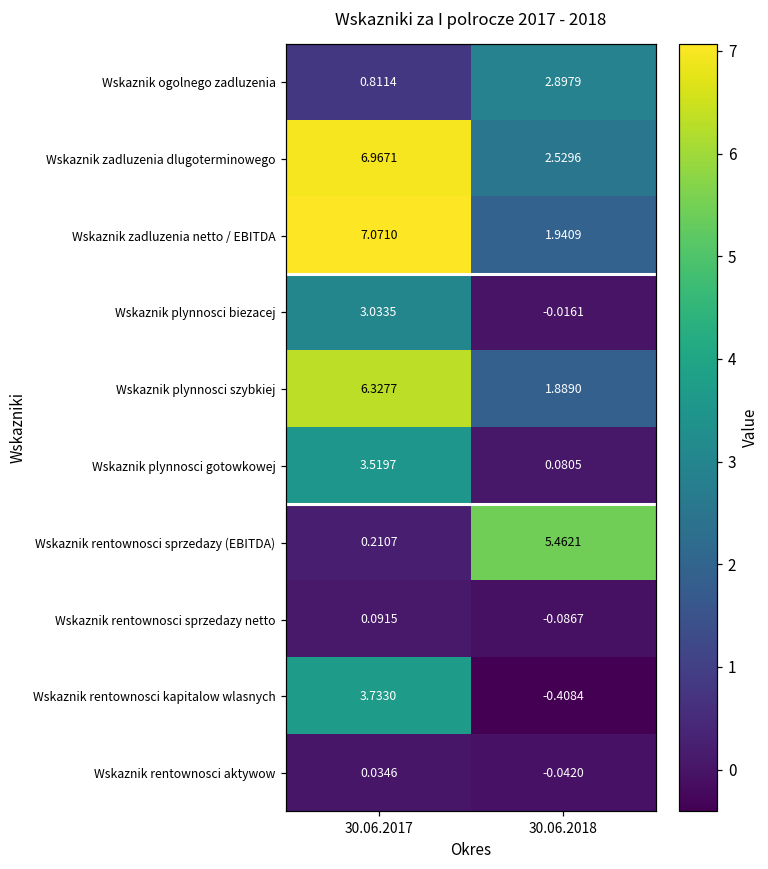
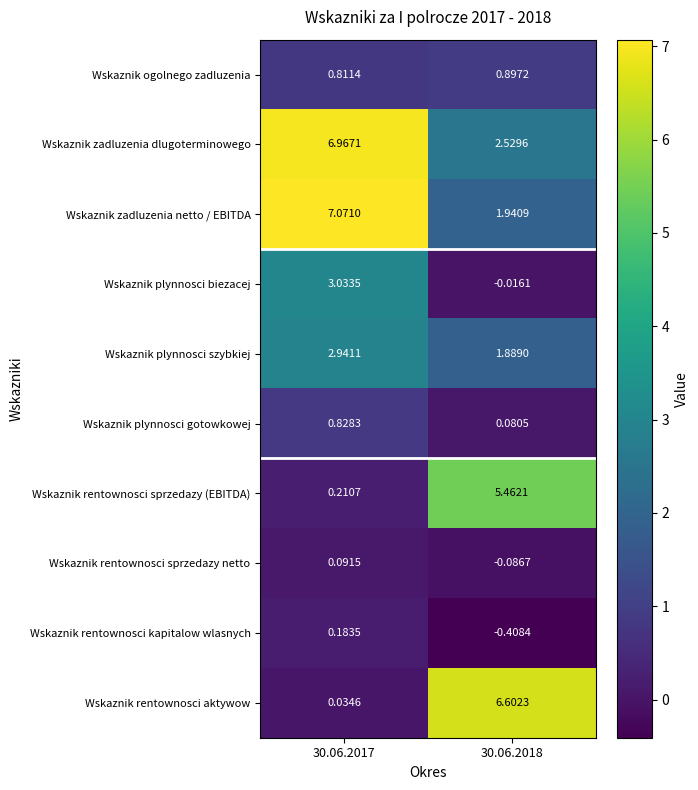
Wskaznik ogolnego zadluzenia, 30.06.2018: 2.8979 -> 0.8972
Wskaznik plynnosci szybkiej, 30.06.2017: 6.3277 -> 2.9411
Wskaznik plynnosci gotowkowej, 30.06.2017: 3.5197 -> 0.8283
Wskaznik rentownosci kapitalow wlasnych, 30.06.2017: 3.7330 -> 0.1835
Wskaznik rentownosci aktywow, 30.06.2018: -0.0420 -> 6.6023
